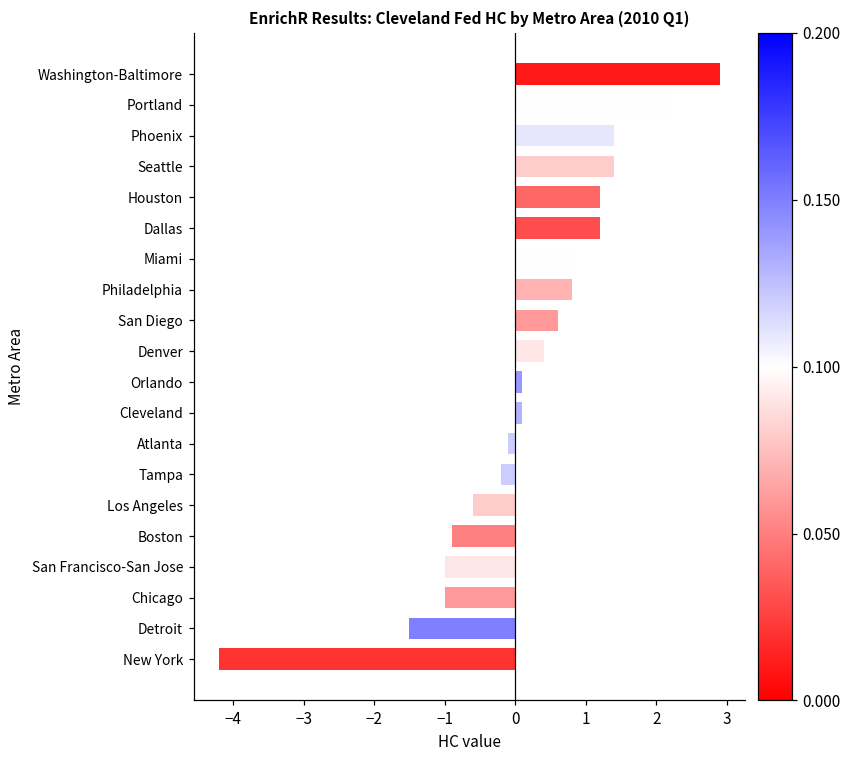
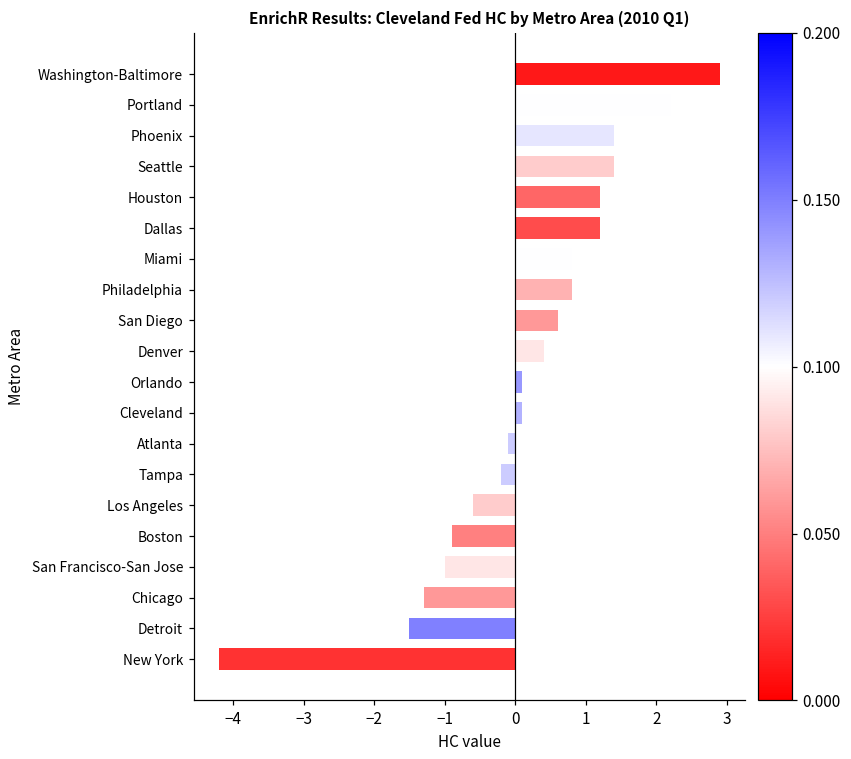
Chicago: -1.0 -> -1.3
